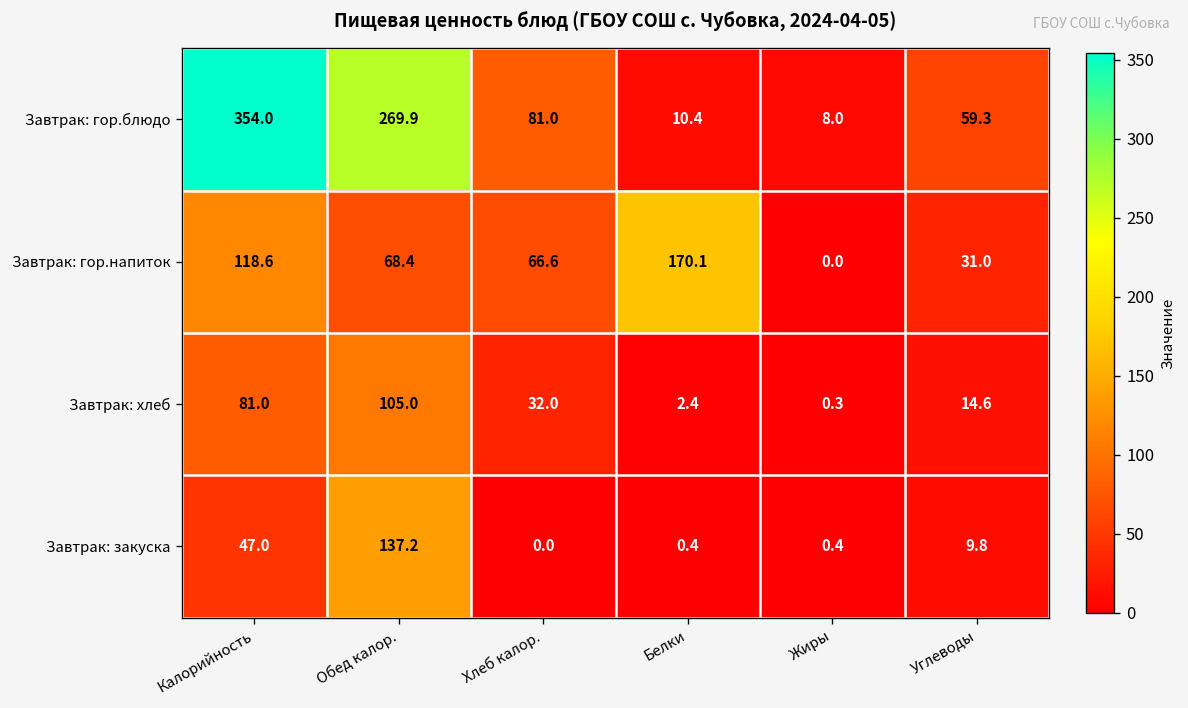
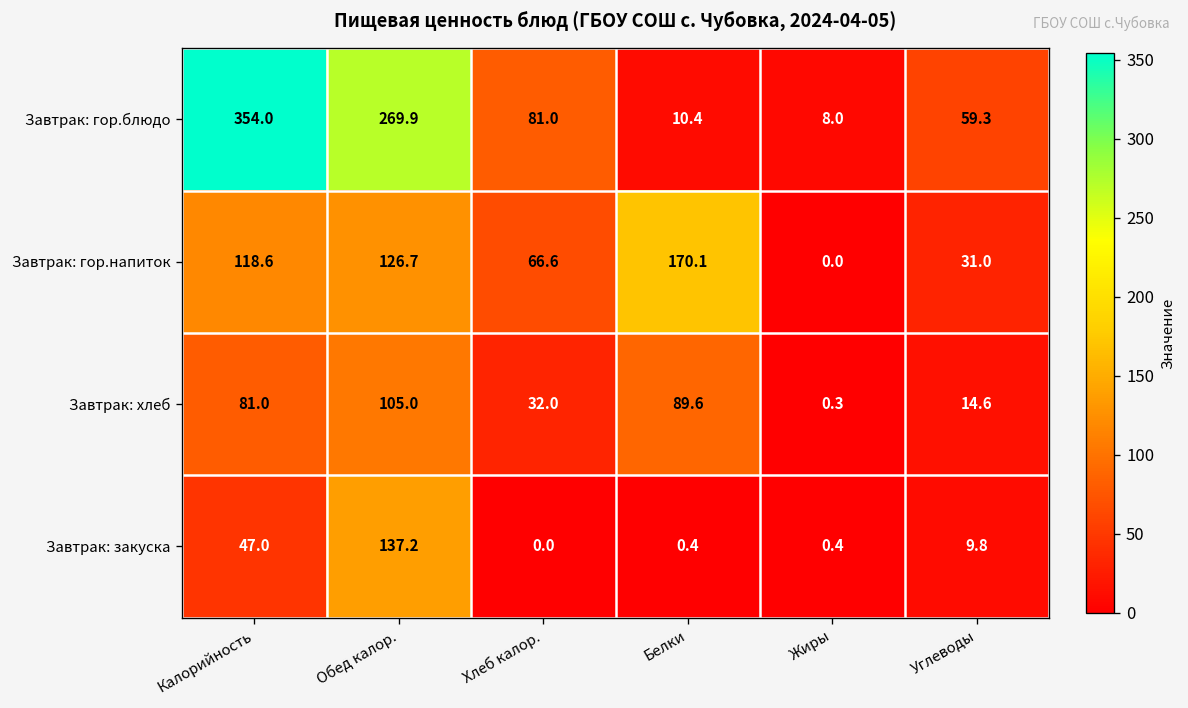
Завтрак: гор.напиток, Обед калор.: 68.4 -> 126.7
Завтрак: хлеб, Белки: 2.4 -> 89.6
